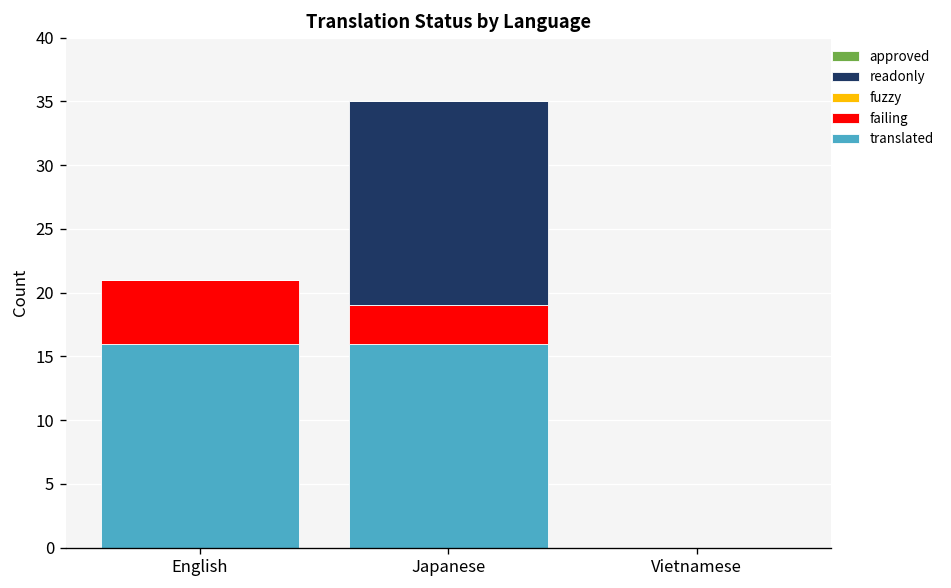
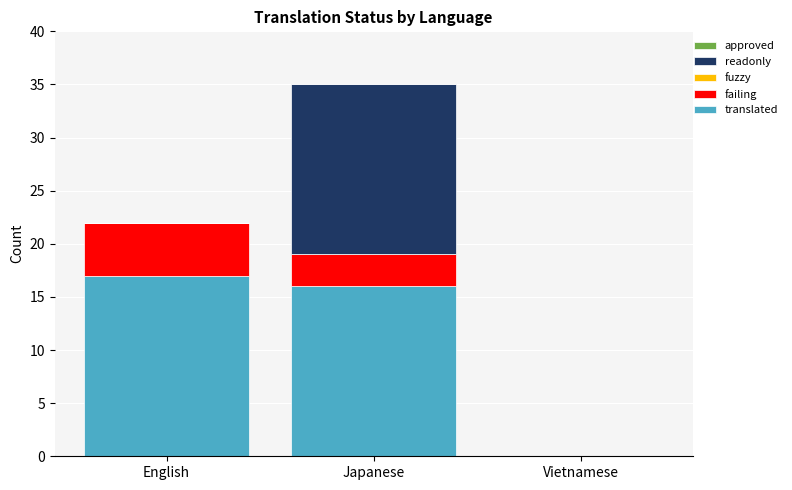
translated, English: 16 -> 17
